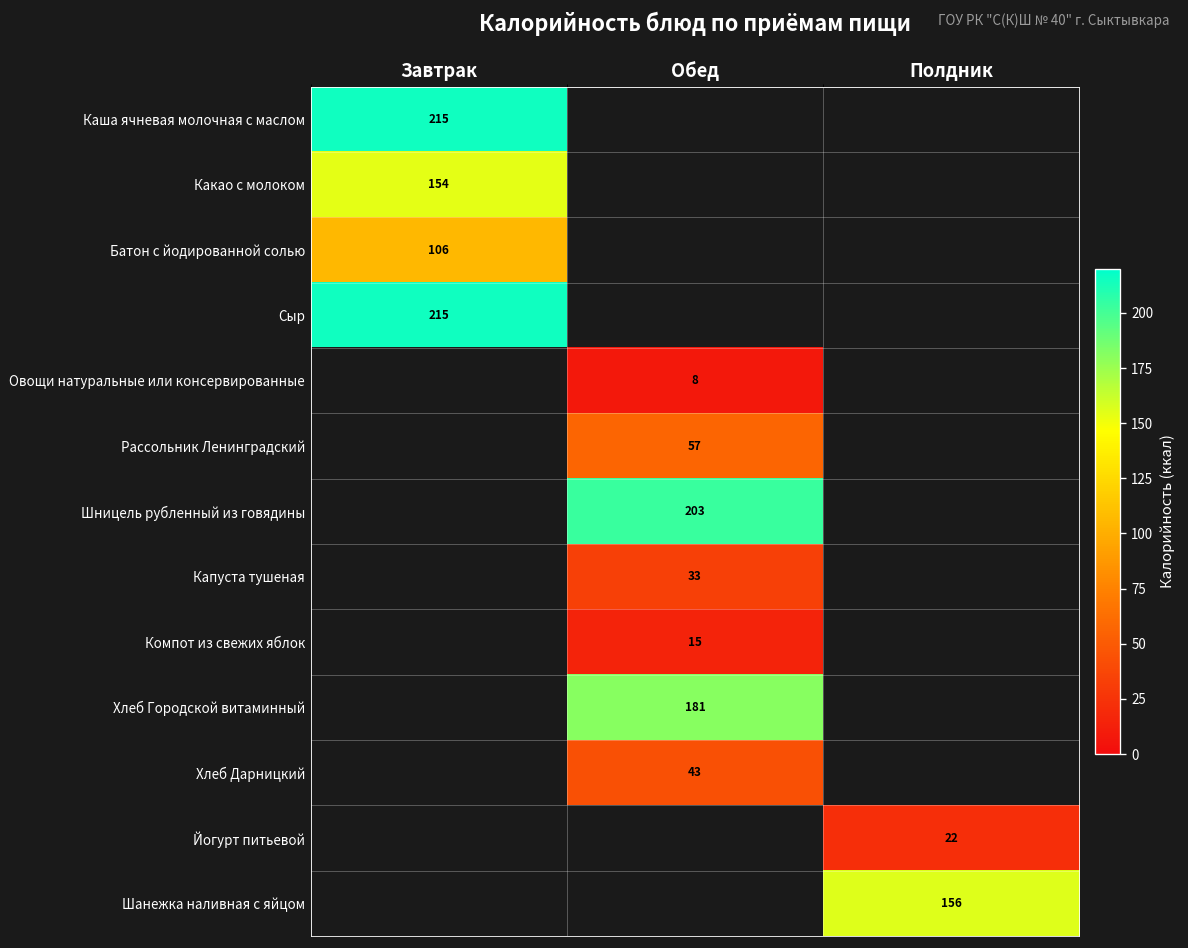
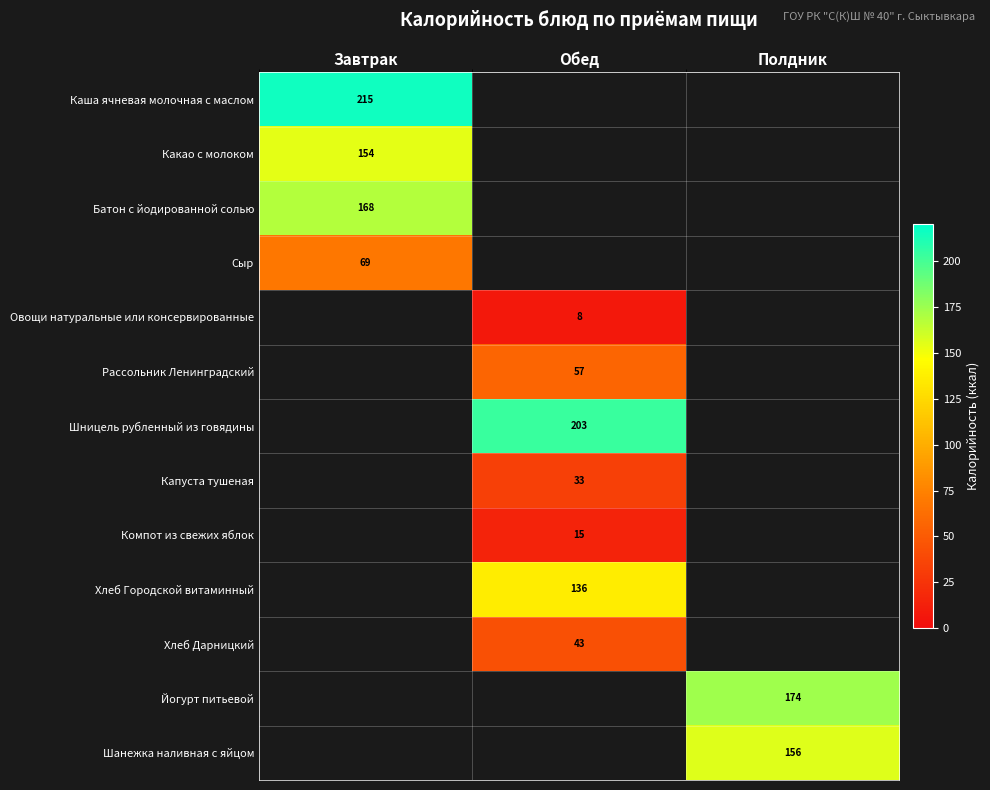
Батон с йодированной солью, Завтрак: 106 -> 168
Сыр, Завтрак: 215 -> 69
Хлеб Городской витаминный, Обед: 181 -> 136
Йогурт питьевой, Полдник: 22 -> 174
